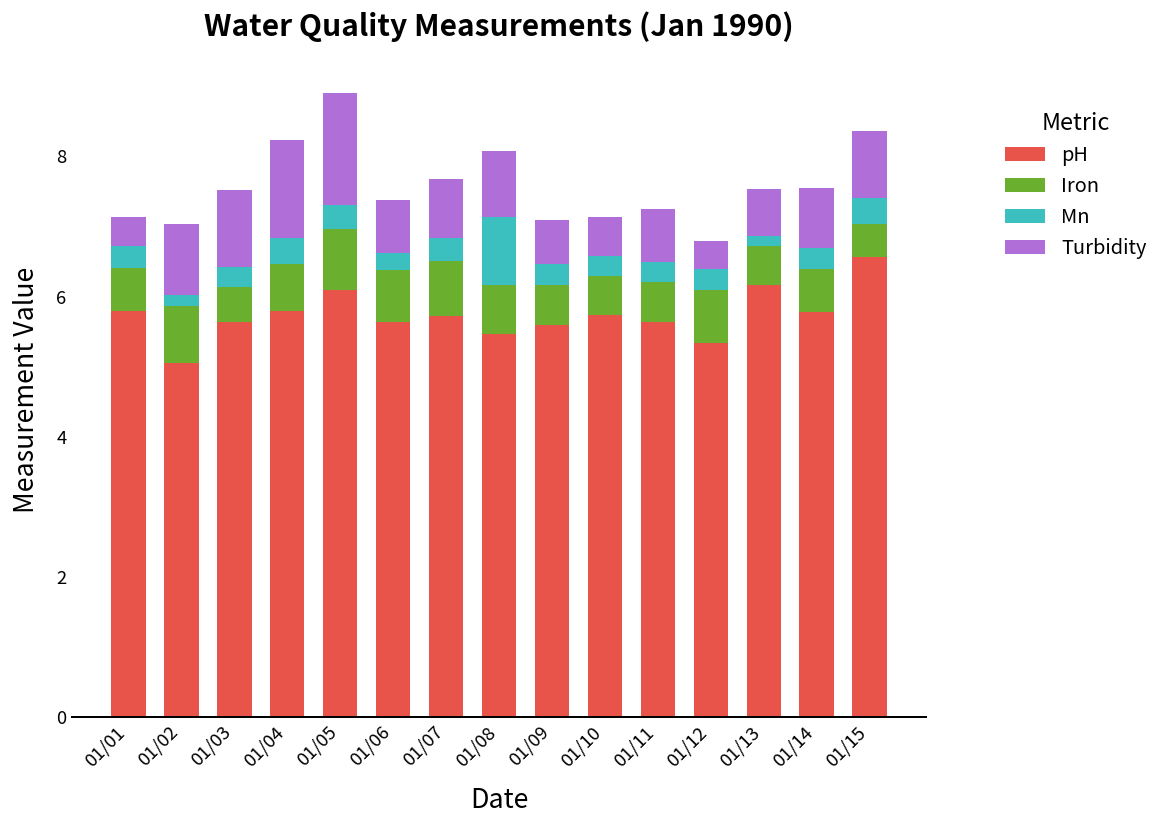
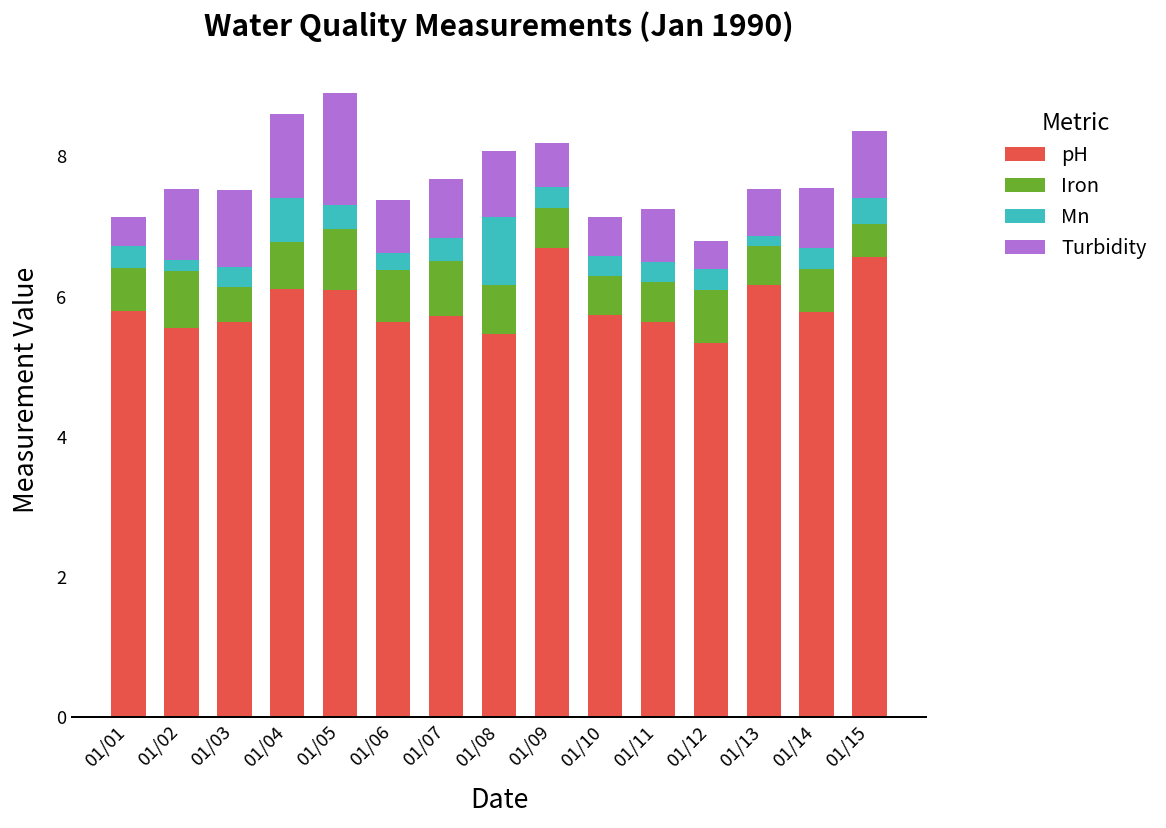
pH, 01/02: 5.1 -> 5.6
pH, 01/04: 5.8 -> 6.1
Mn, 01/04: 0.4 -> 0.6
Turbidity, 01/04: 1.4 -> 1.2
pH, 01/09: 5.6 -> 6.7
